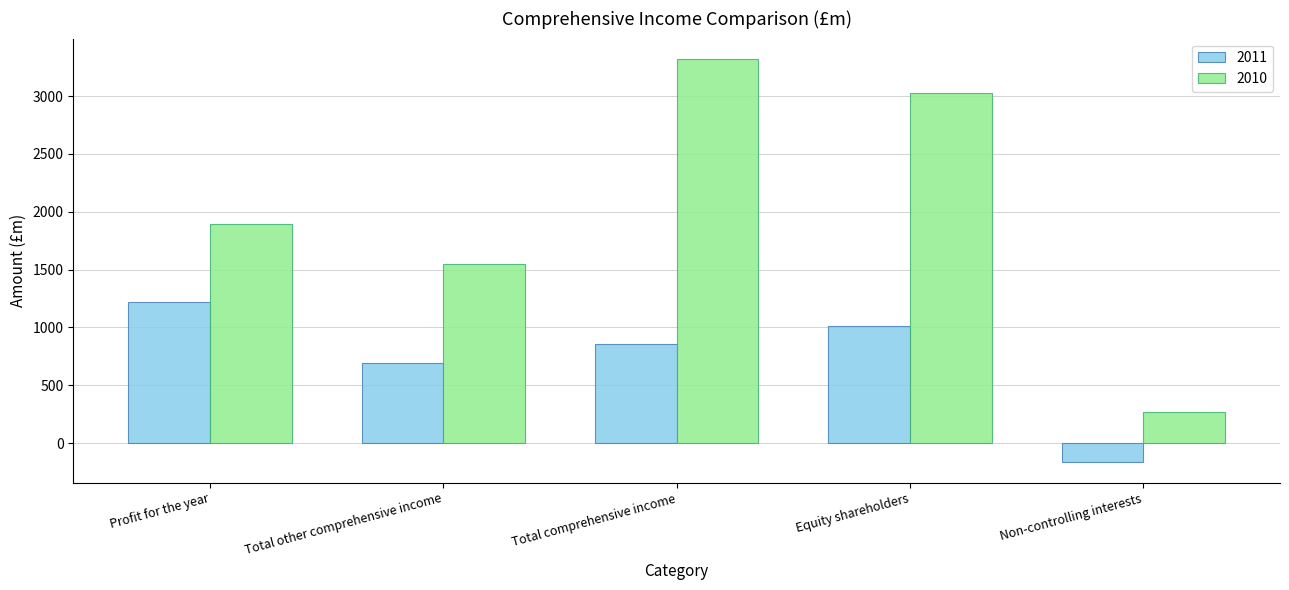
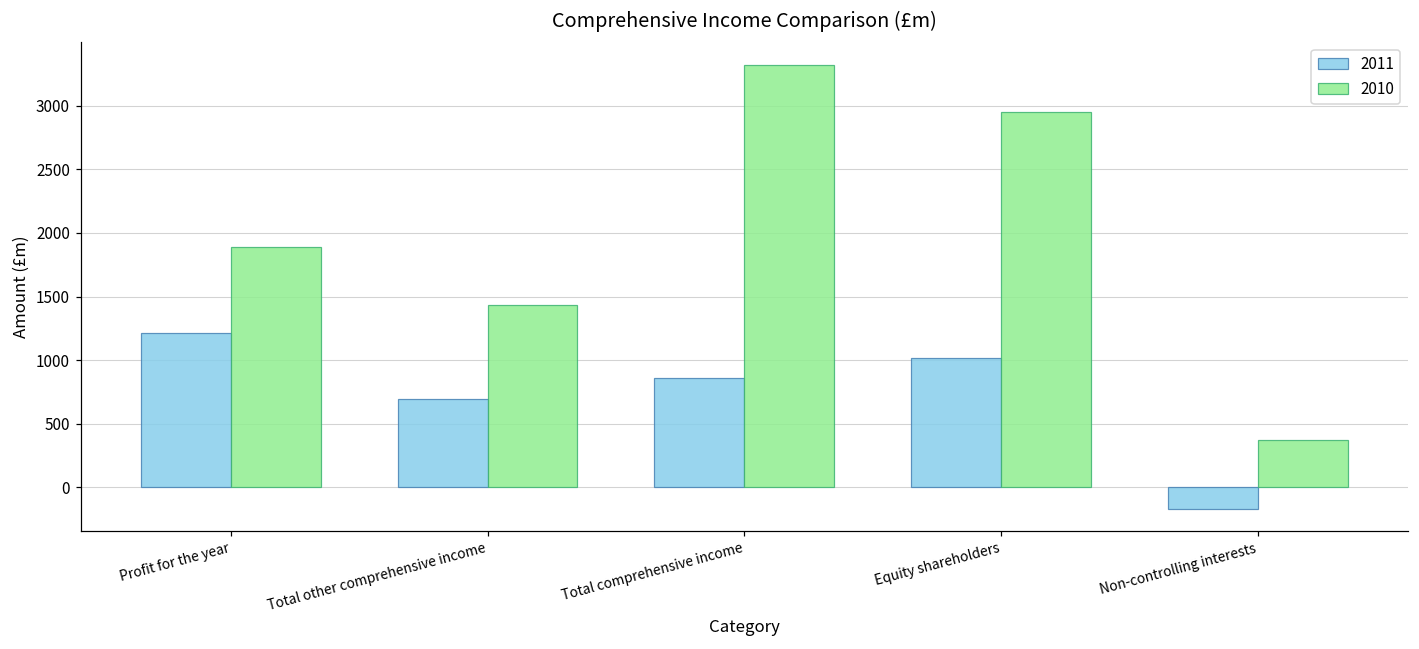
2010, Total other comprehensive income: 1550 -> 1430
2010, Equity shareholders: 3030 -> 2950
2010, Non-controlling interests: 270 -> 370
